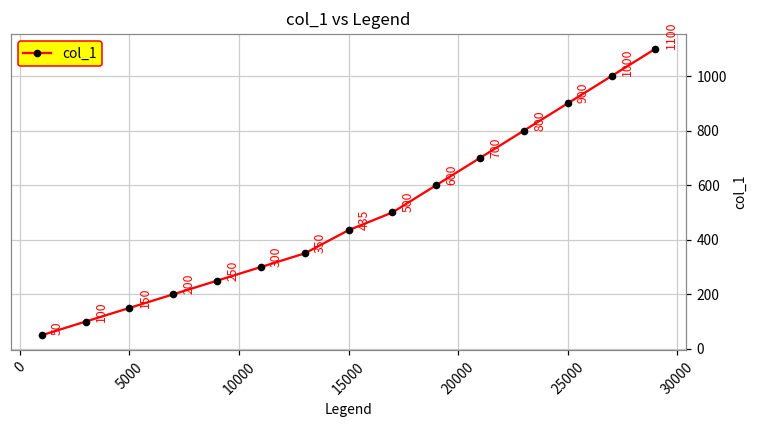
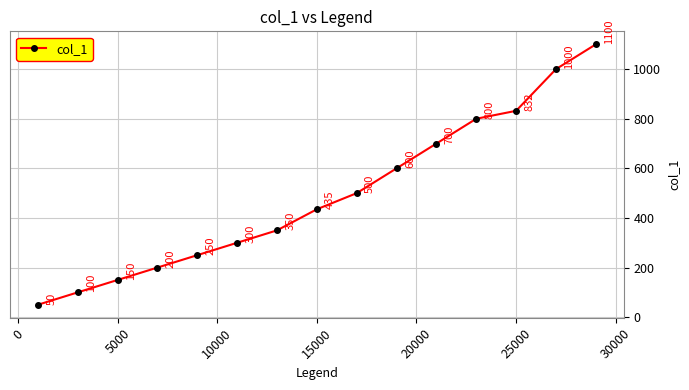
25000: 900 -> 832
